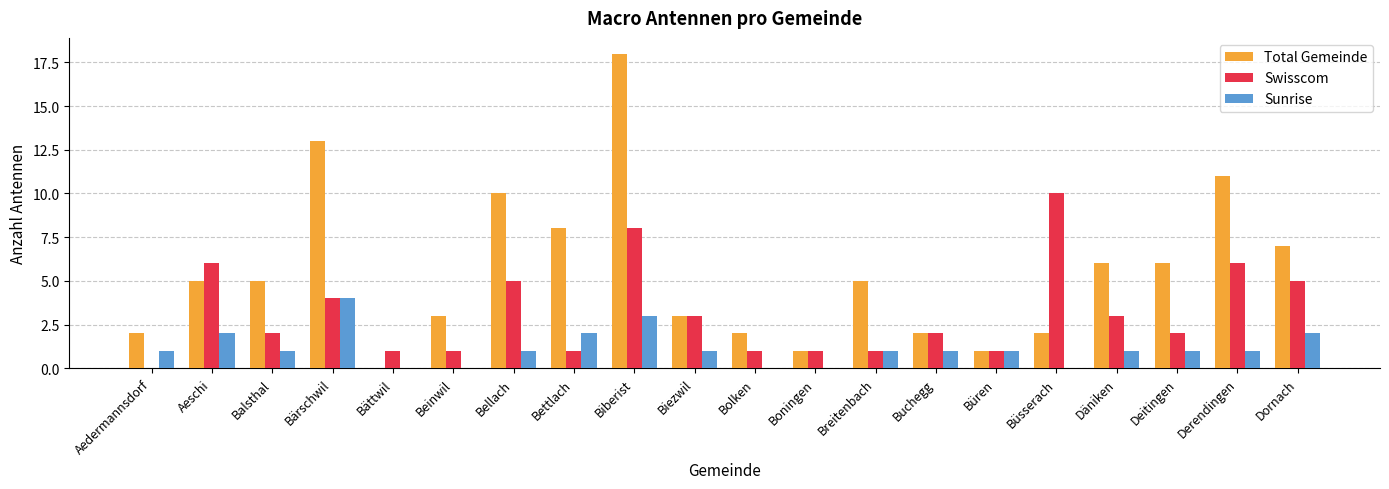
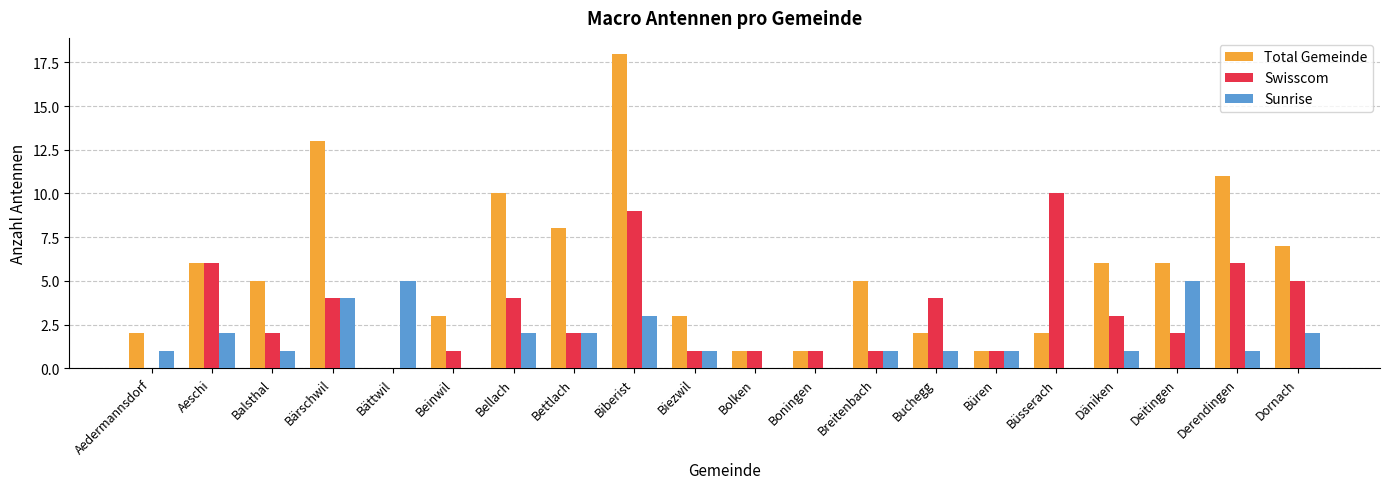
Total Gemeinde, Aeschi: 5 -> 6
Swisscom, Bättwil: 1 -> 0
Sunrise, Bättwil: 0 -> 5
Swisscom, Bellach: 5 -> 4
Sunrise, Bellach: 1 -> 2
Swisscom, Bettlach: 1 -> 2
Swisscom, Biberist: 8 -> 9
Swisscom, Biezwil: 3 -> 1
Total Gemeinde, Bolken: 2 -> 1
Swisscom, Buchegg: 2 -> 4
Sunrise, Deitingen: 1 -> 5
